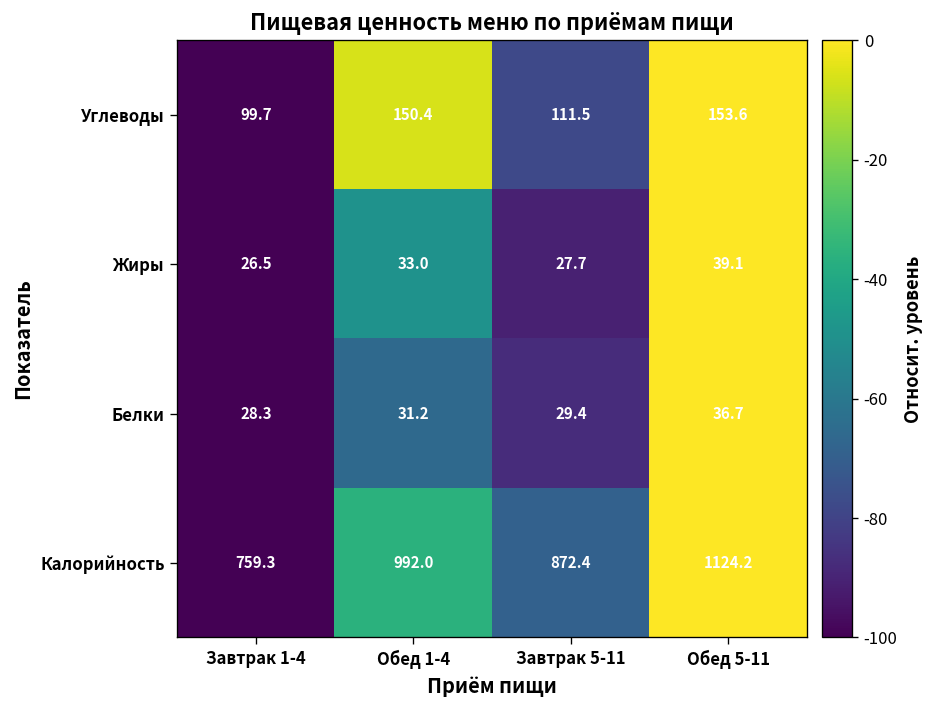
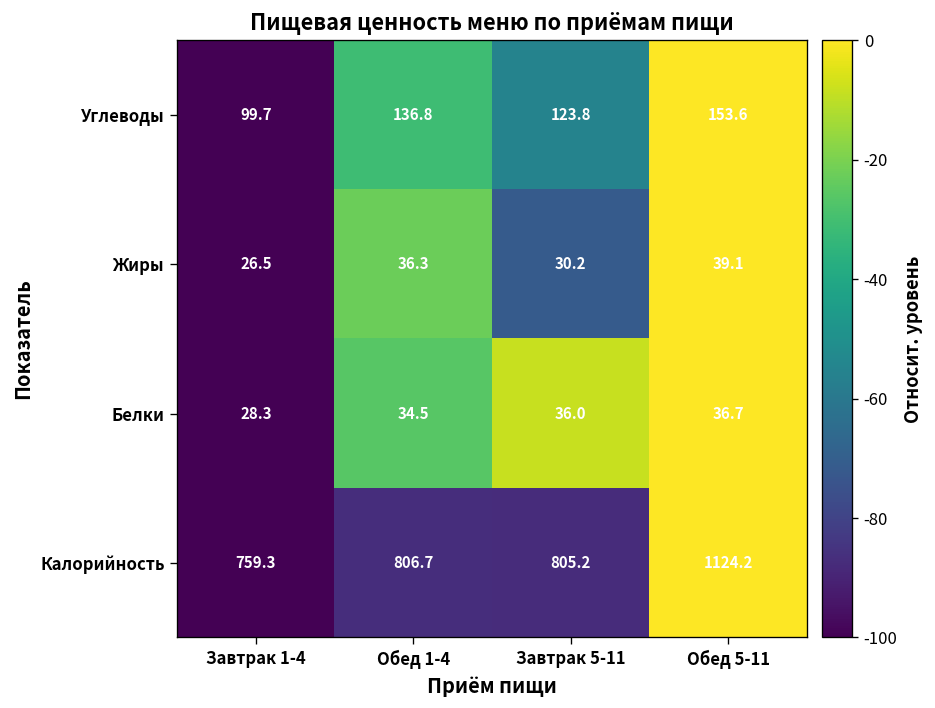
Углеводы, Обед 1-4: 150.4 -> 136.8
Углеводы, Завтрак 5-11: 111.5 -> 123.8
Жиры, Обед 1-4: 33.0 -> 36.3
Жиры, Завтрак 5-11: 27.7 -> 30.2
Белки, Обед 1-4: 31.2 -> 34.5
Белки, Завтрак 5-11: 29.4 -> 36.0
Калорийность, Обед 1-4: 992.0 -> 806.7
Калорийность, Завтрак 5-11: 872.4 -> 805.2
